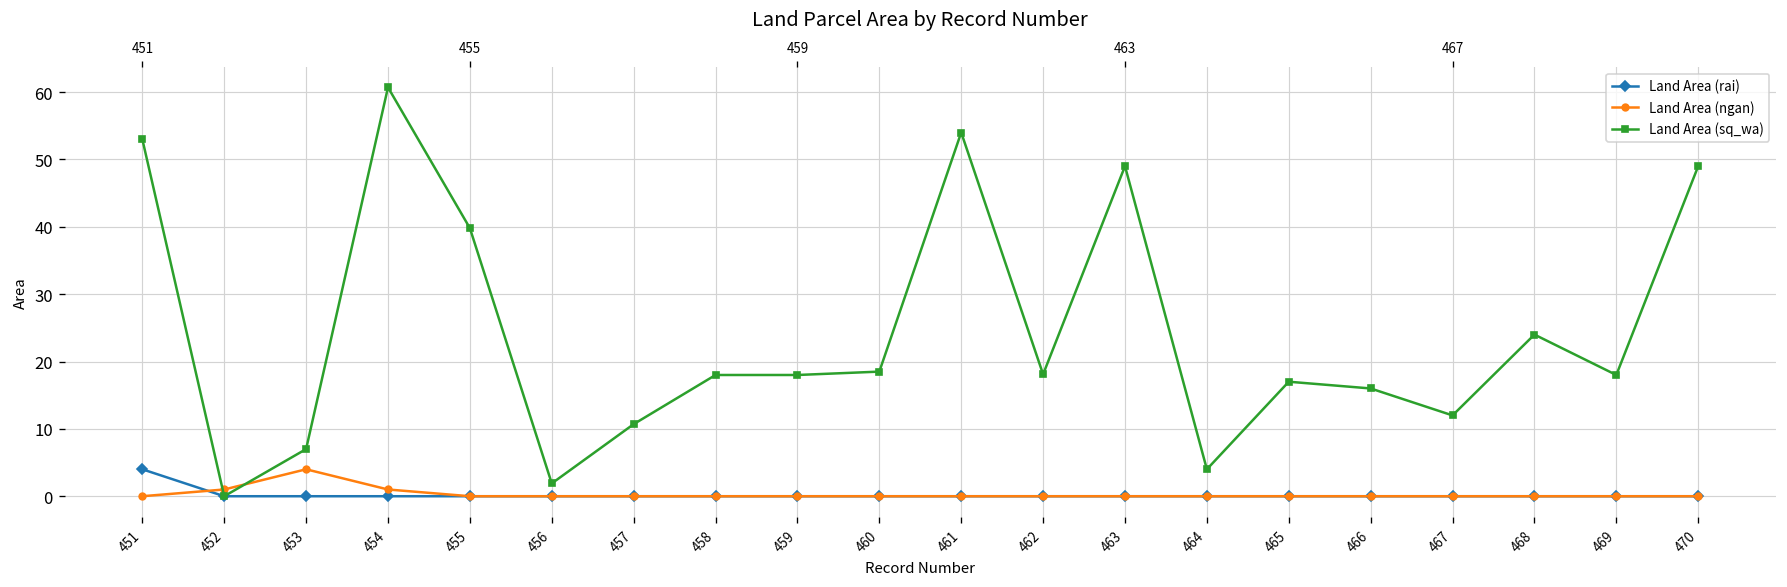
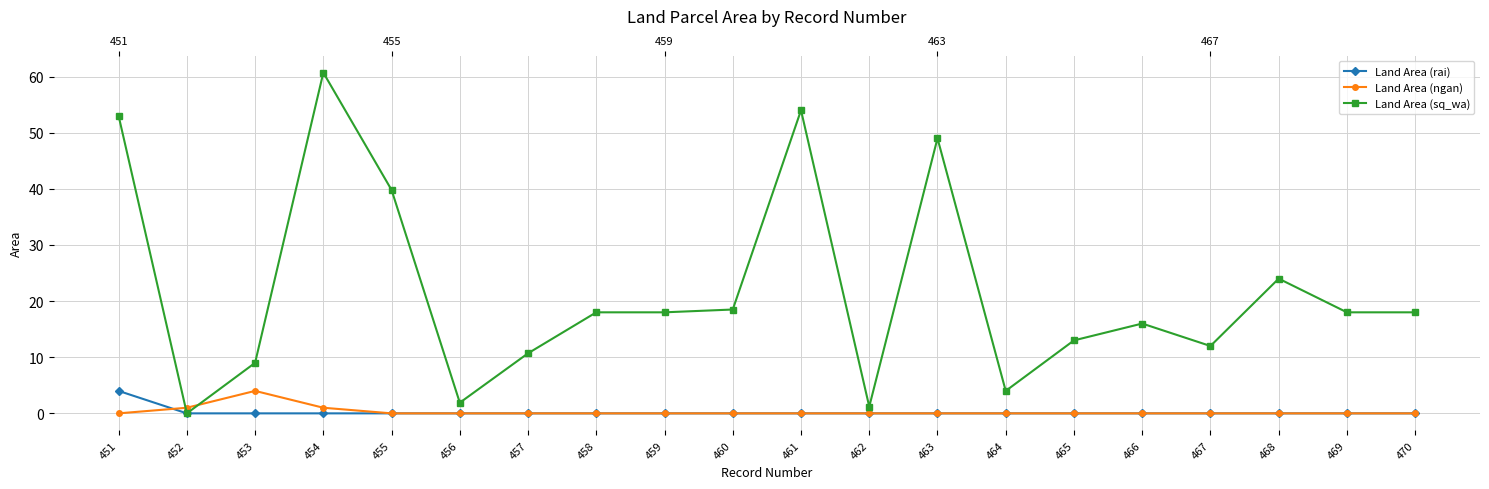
Land Area (sq_wa), 453: 7 -> 9
Land Area (sq_wa), 462: 18 -> 1
Land Area (sq_wa), 465: 17 -> 13
Land Area (sq_wa), 470: 49 -> 18
